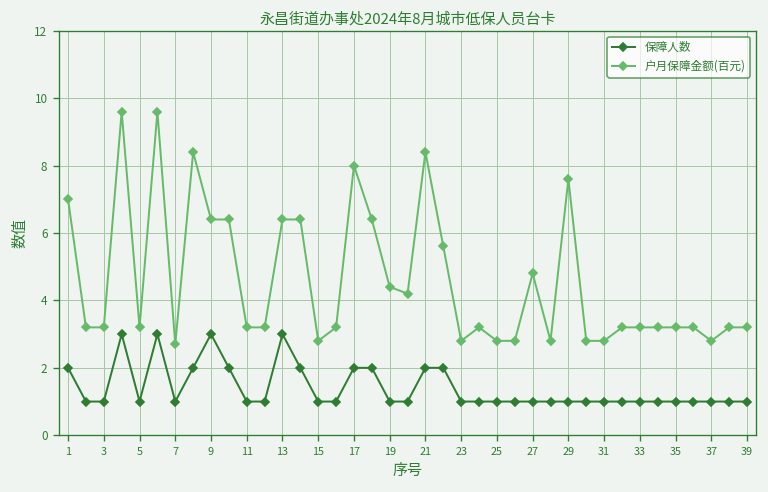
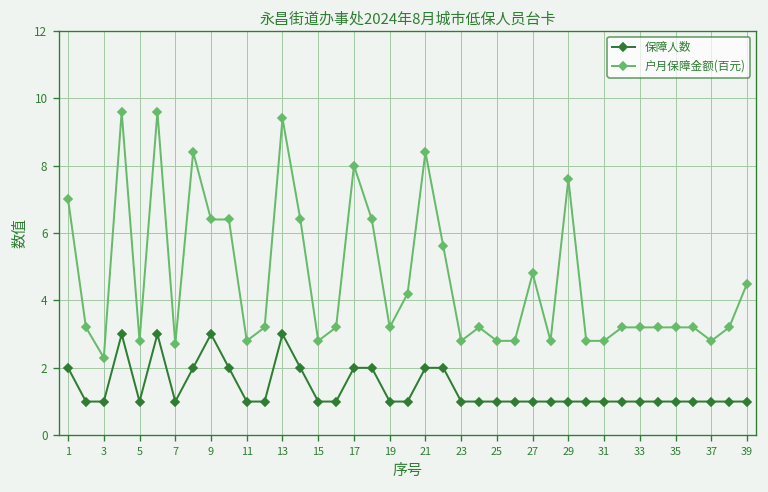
户月保障金额(百元), 3: 3.2 -> 2.3
户月保障金额(百元), 5: 3.2 -> 2.8
户月保障金额(百元), 11: 3.2 -> 2.8
户月保障金额(百元), 13: 6.4 -> 9.4
户月保障金额(百元), 19: 4.4 -> 3.2
户月保障金额(百元), 39: 3.2 -> 4.5
